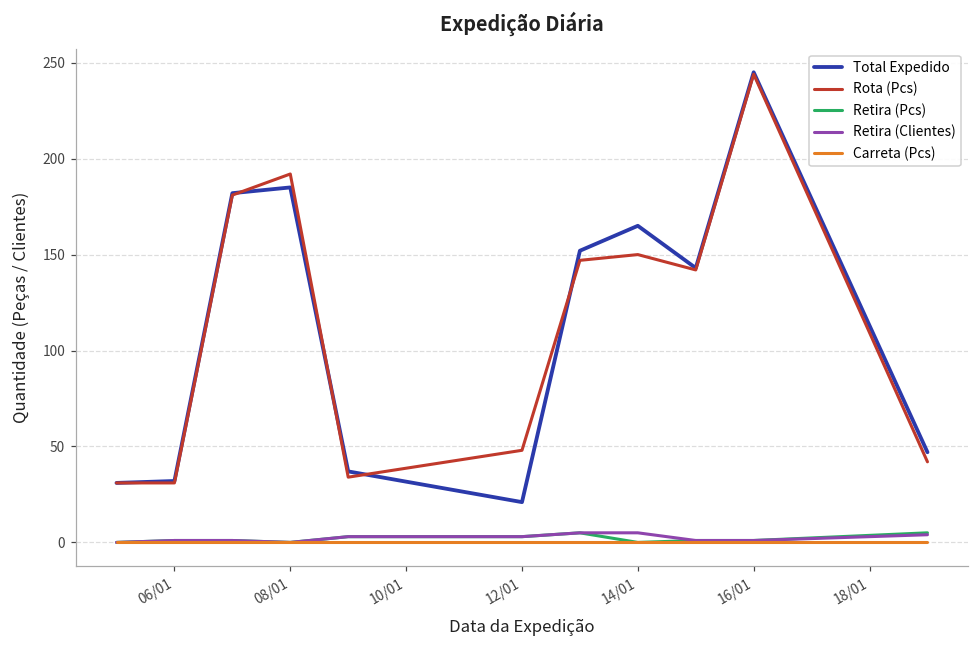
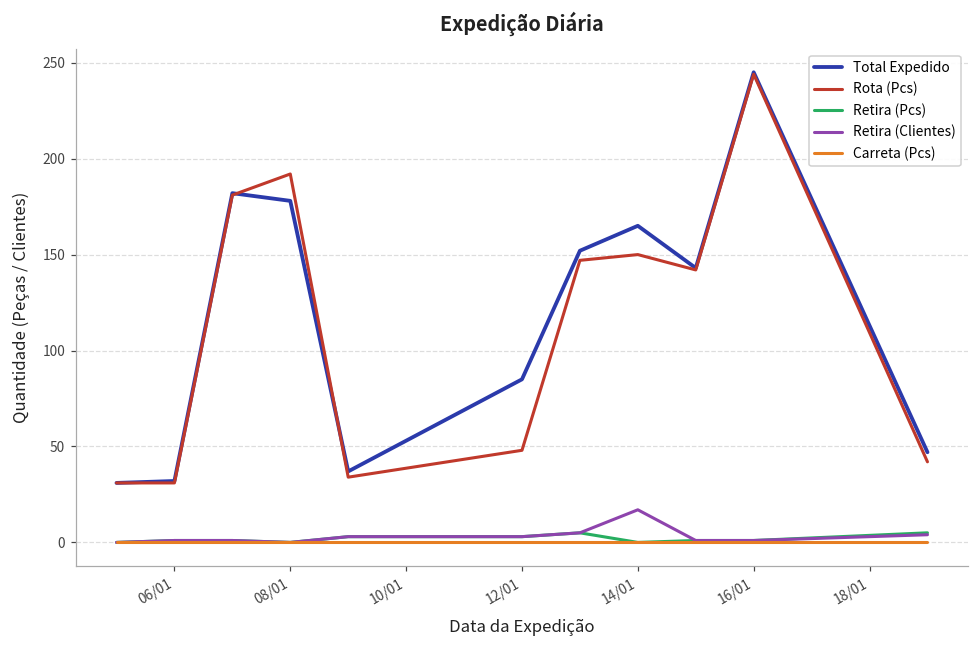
Total Expedido, 08/01: 185 -> 178
Total Expedido, 12/01: 21 -> 85
Retira (Clientes), 14/01: 5 -> 17
